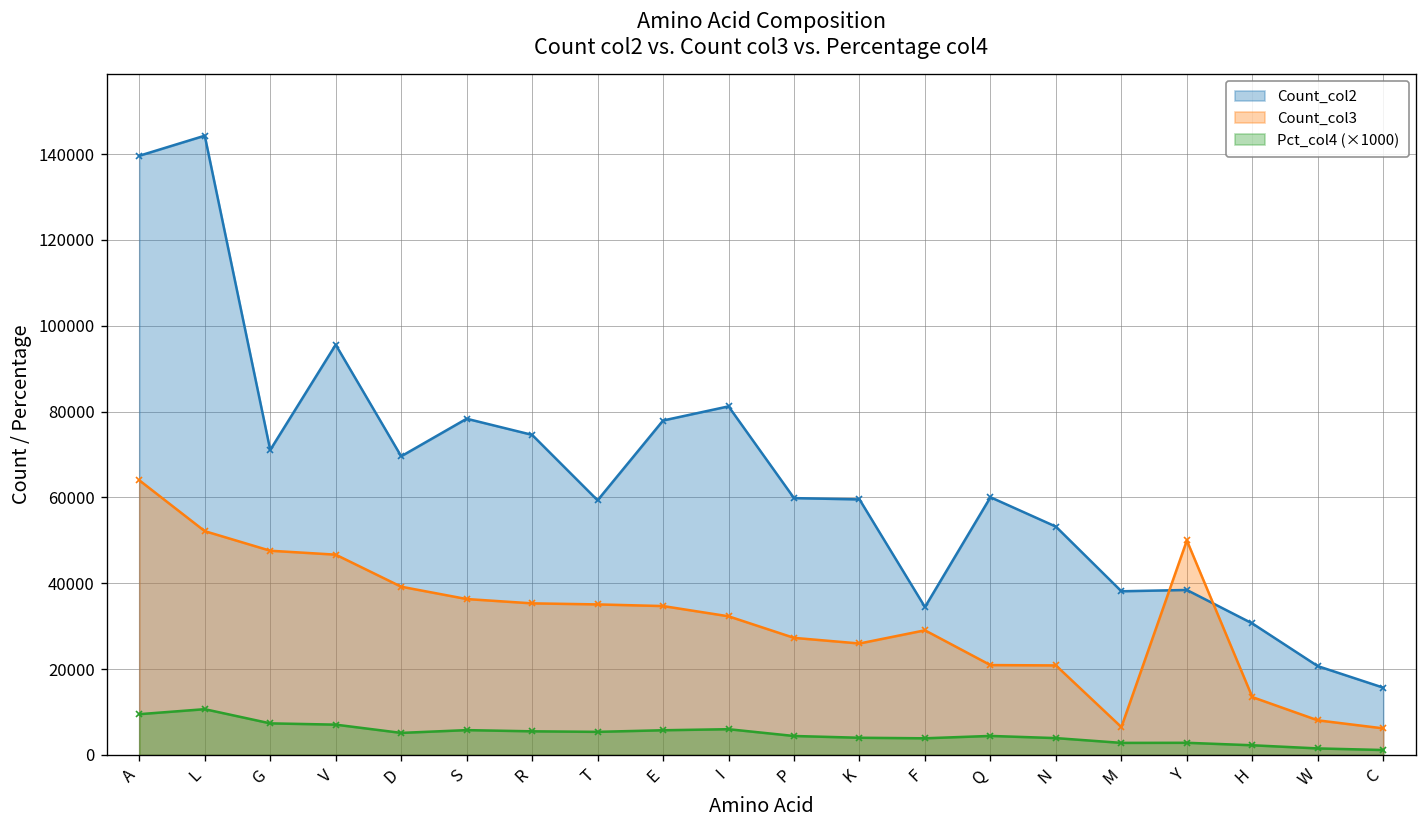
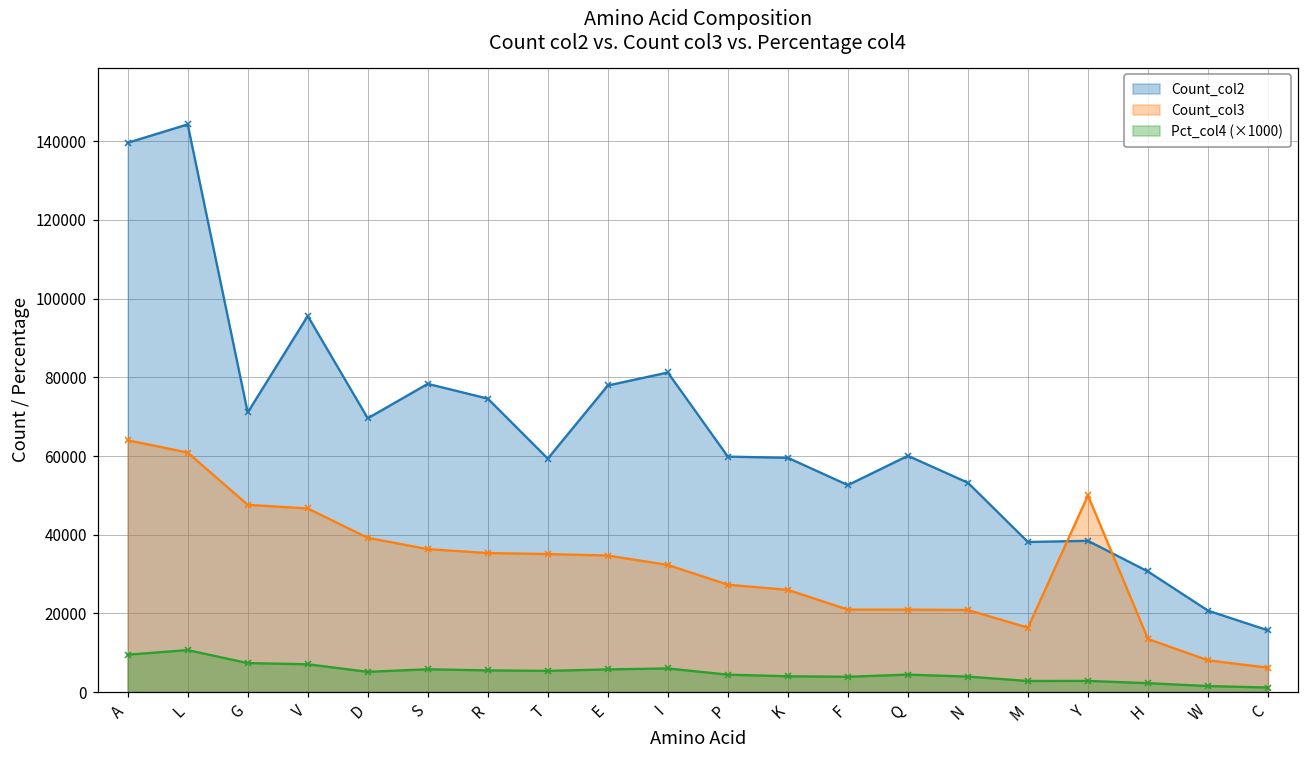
Count_col3, L: 52000 -> 61000
Count_col2, F: 34000 -> 53000
Count_col3, F: 29000 -> 21000
Count_col3, M: 7000 -> 16000
